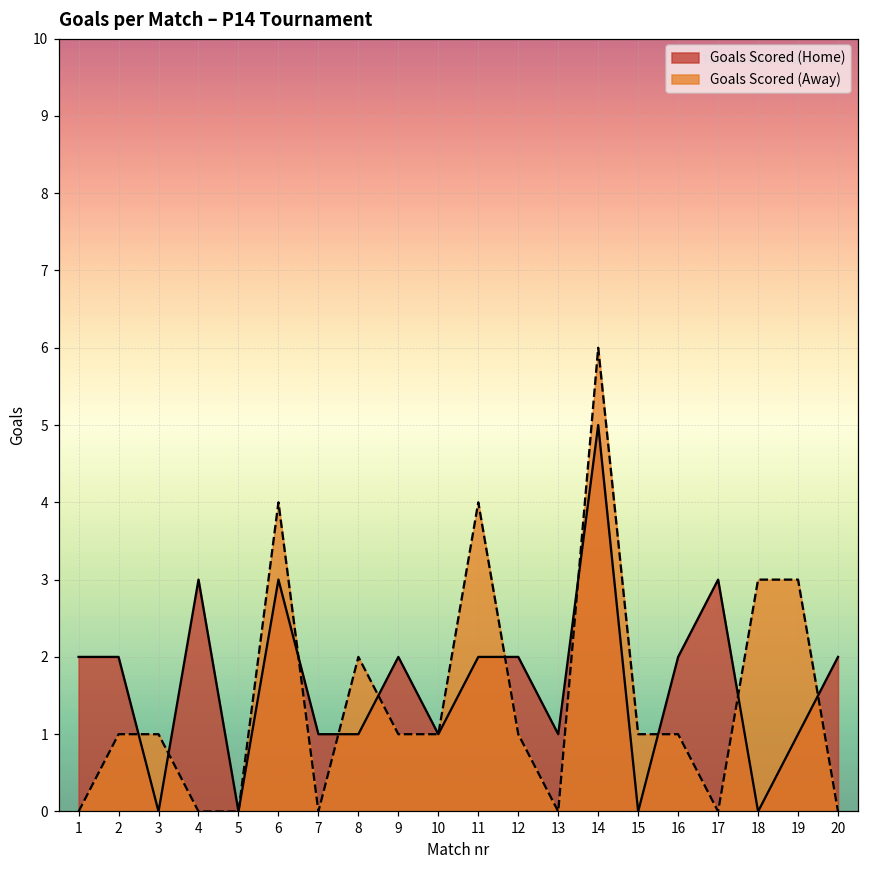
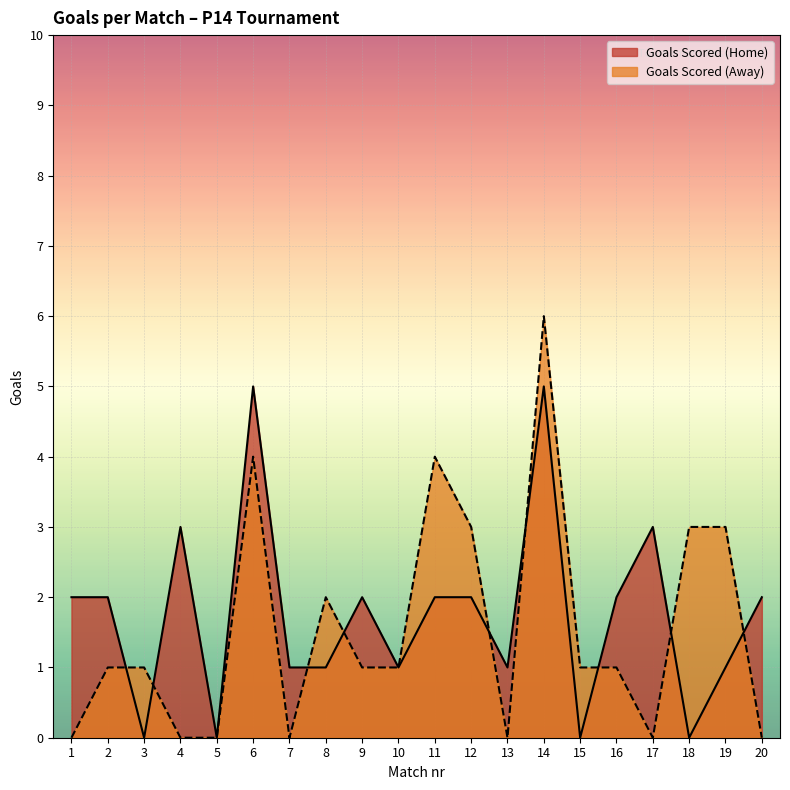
Goals Scored (Home), 6: 3 -> 5
Goals Scored (Away), 12: 1 -> 3
